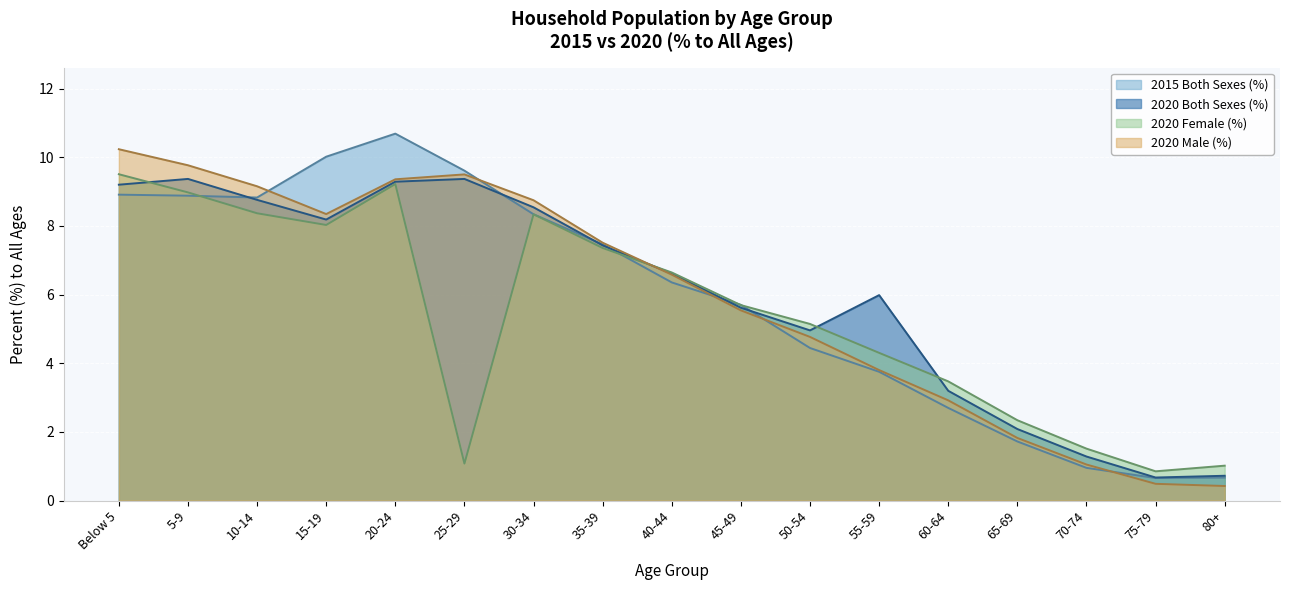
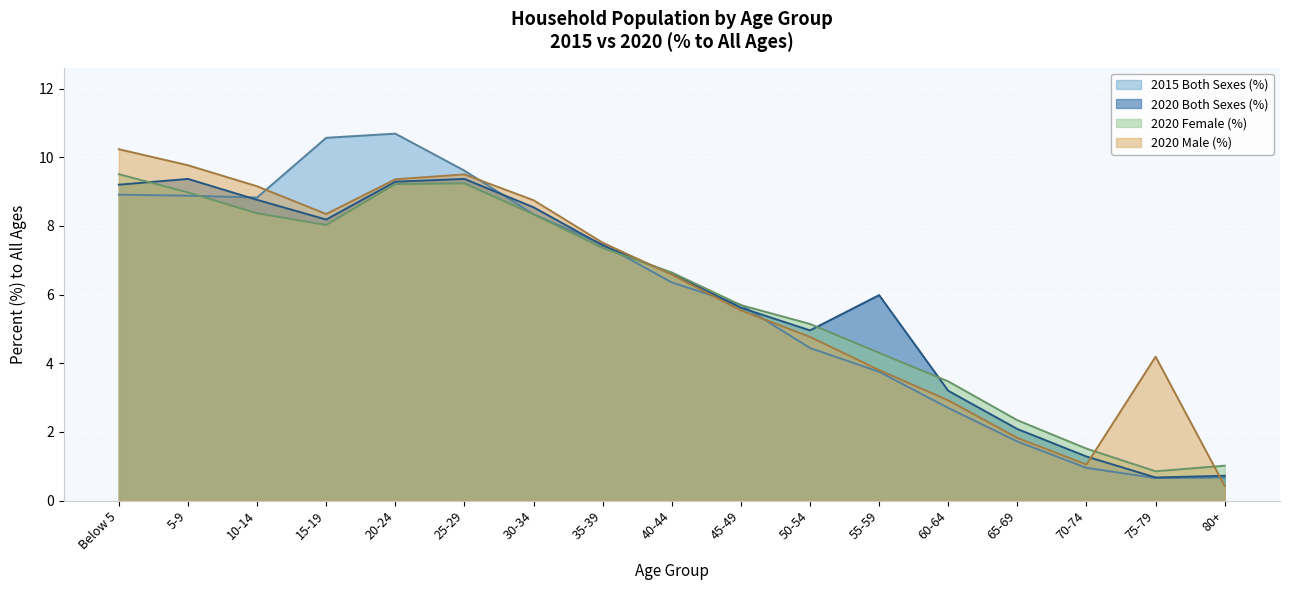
2015 Both Sexes (%), 15-19: 10.0 -> 10.6
2020 Female (%), 25-29: 1.1 -> 9.2
2020 Male (%), 75-79: 0.5 -> 4.2
